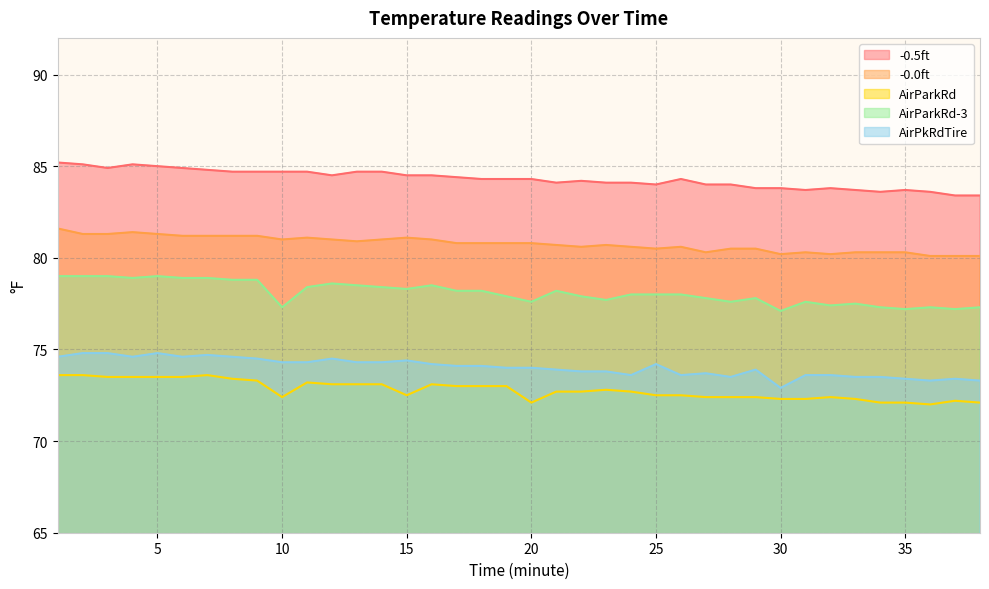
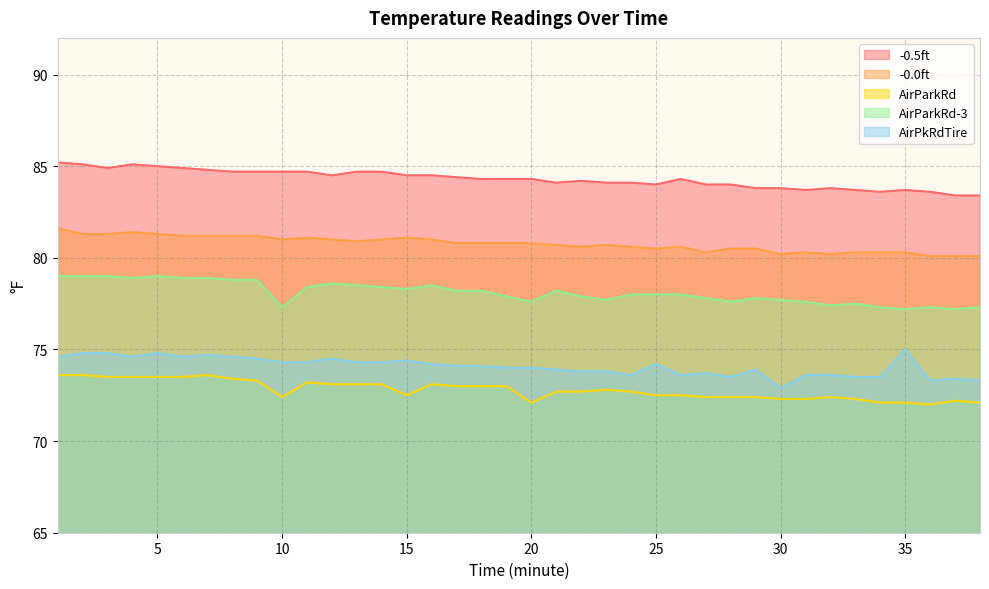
AirParkRd-3, 30: 77.1 -> 77.7
AirPkRdTire, 35: 73.4 -> 75.0
